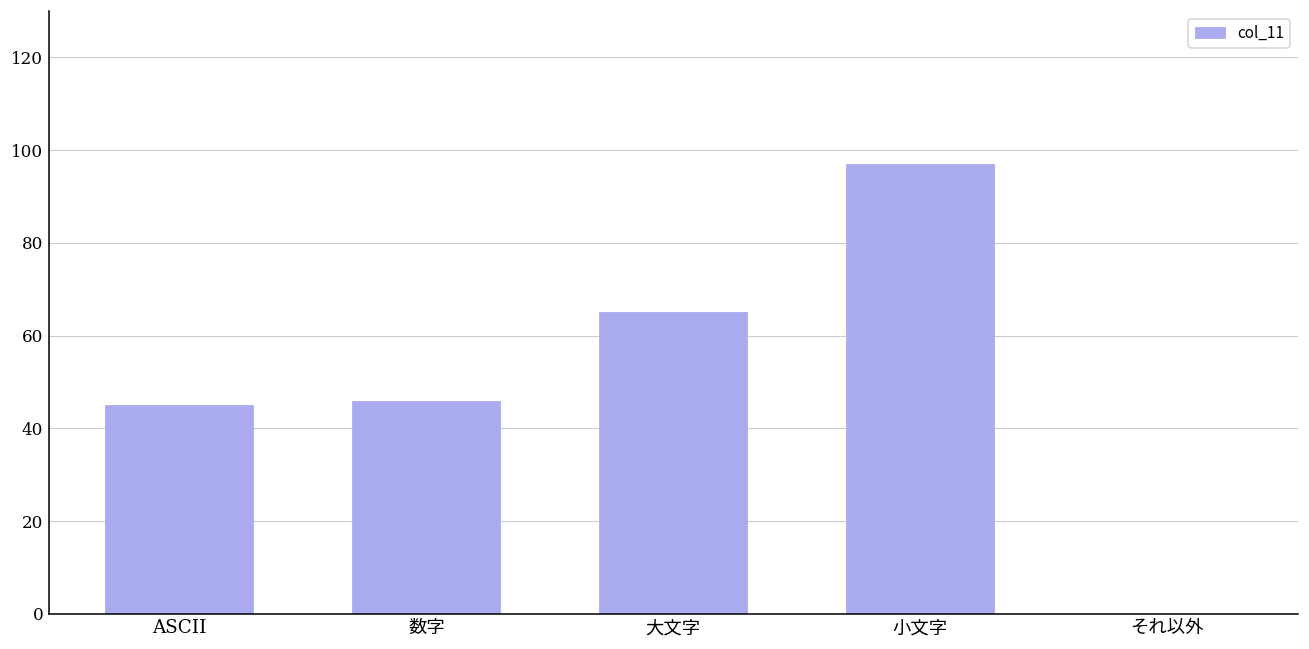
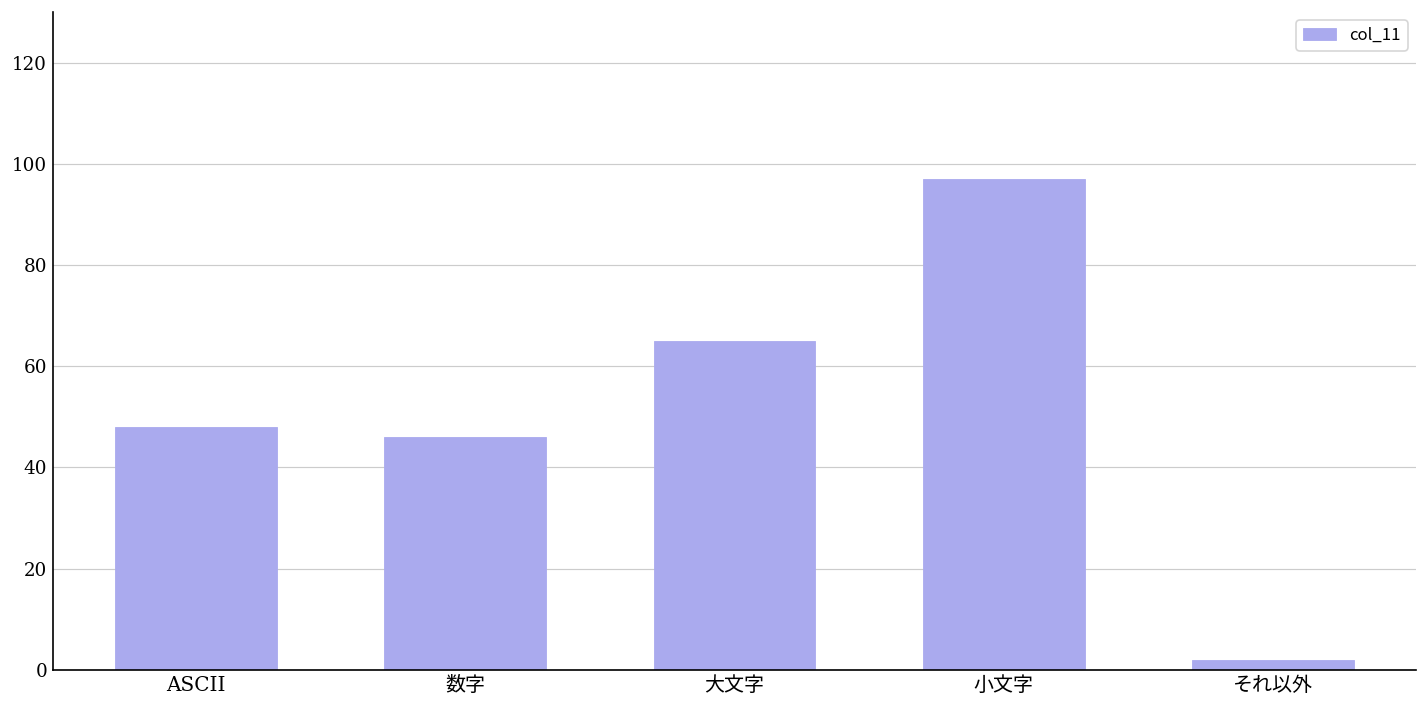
ASCII: 45 -> 48
それ以外: 0 -> 2
